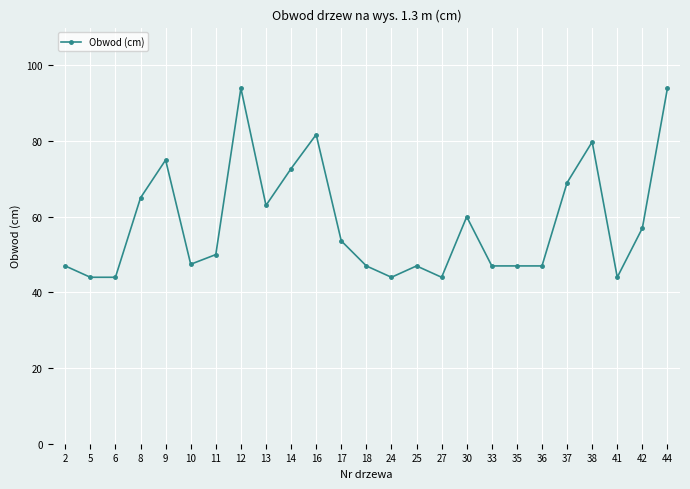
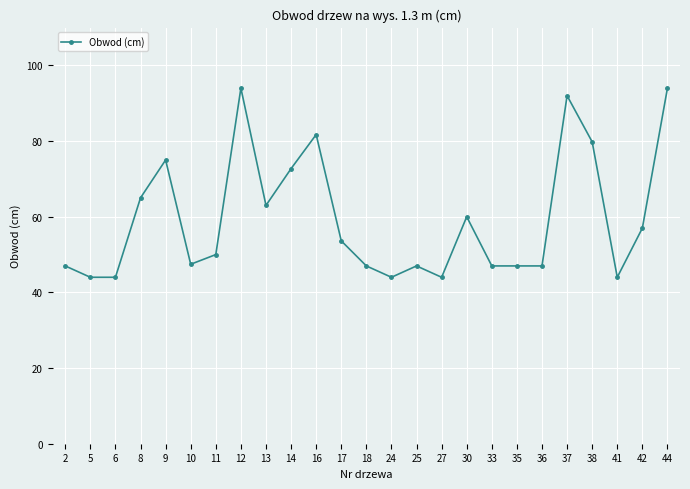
37: 69 -> 92
